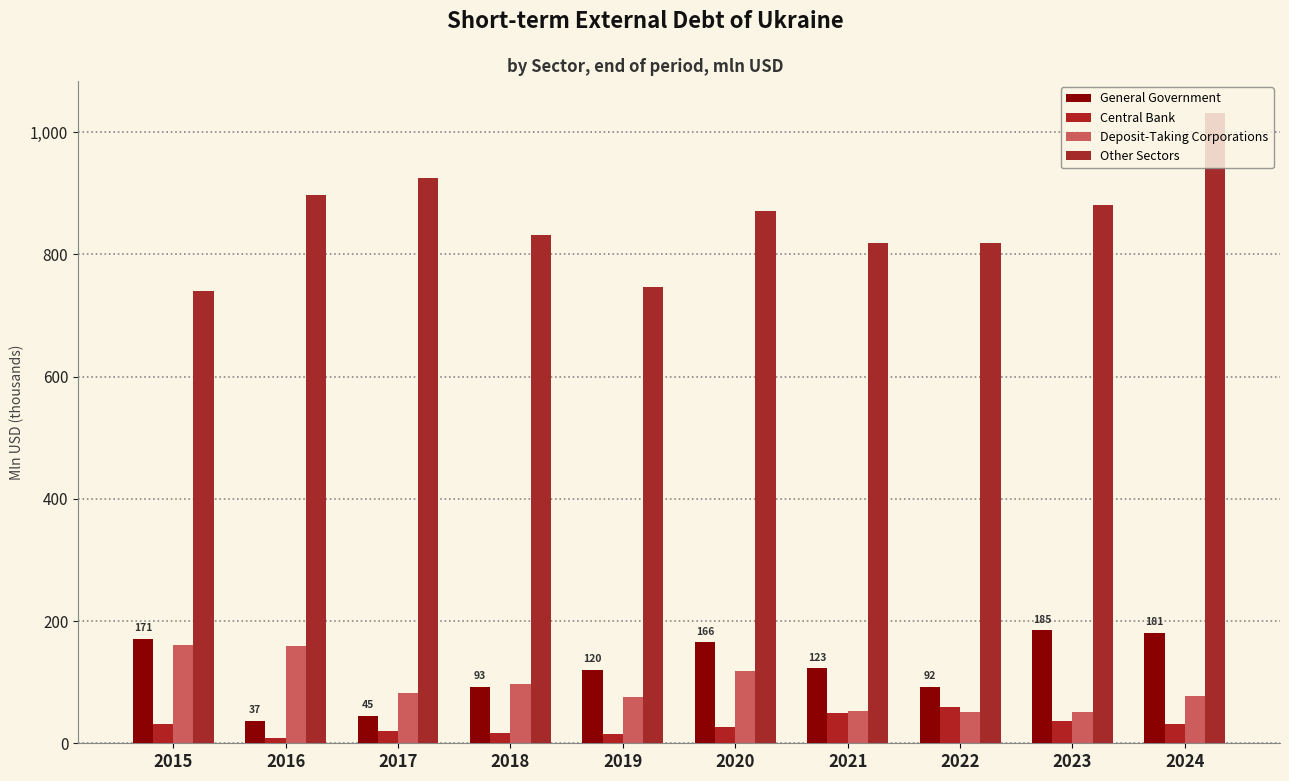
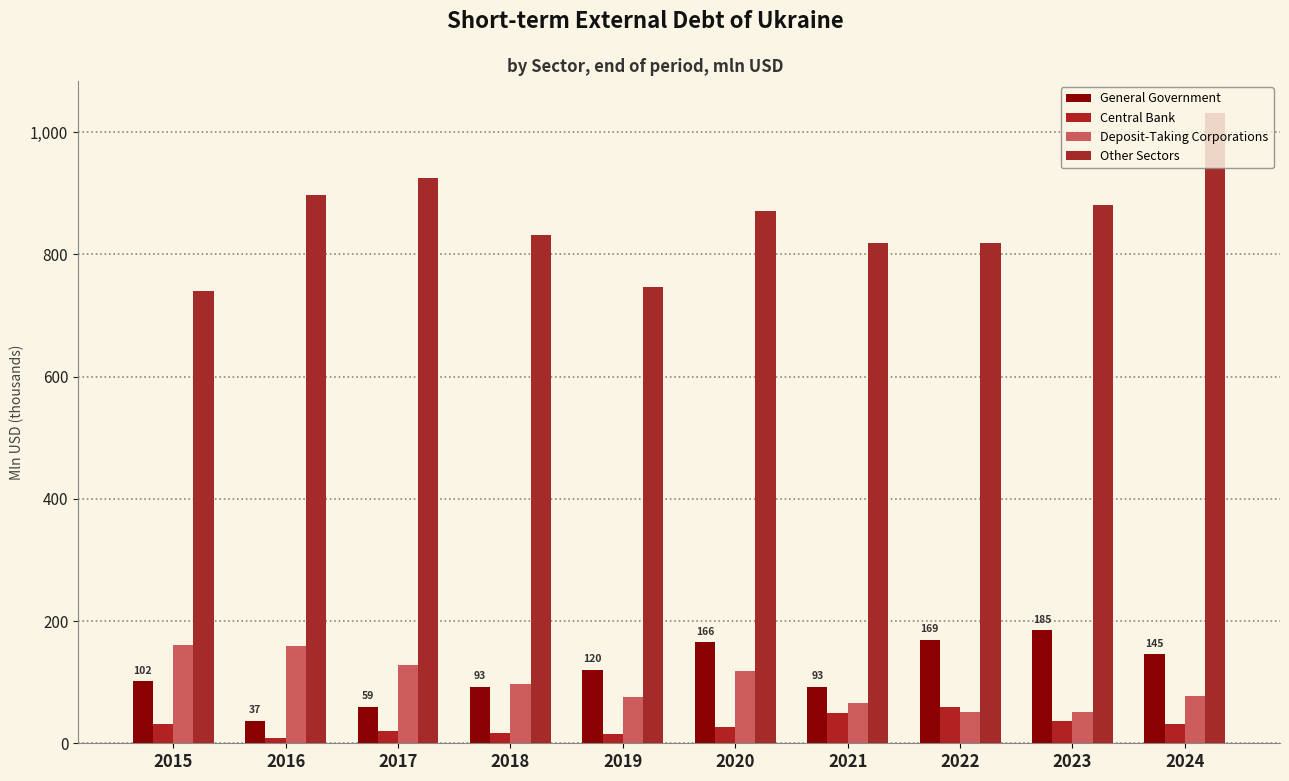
General Government, 2015: 171 -> 102
General Government, 2017: 45 -> 59
Deposit-Taking Corporations, 2017: 80 -> 130
General Government, 2021: 123 -> 93
Deposit-Taking Corporations, 2021: 50 -> 70
General Government, 2022: 92 -> 169
General Government, 2024: 181 -> 145
